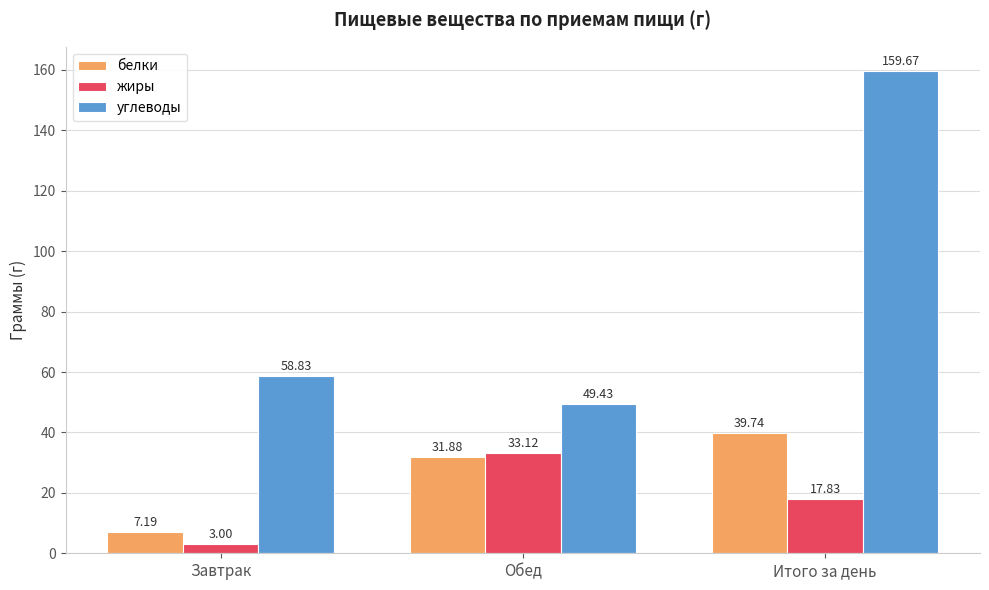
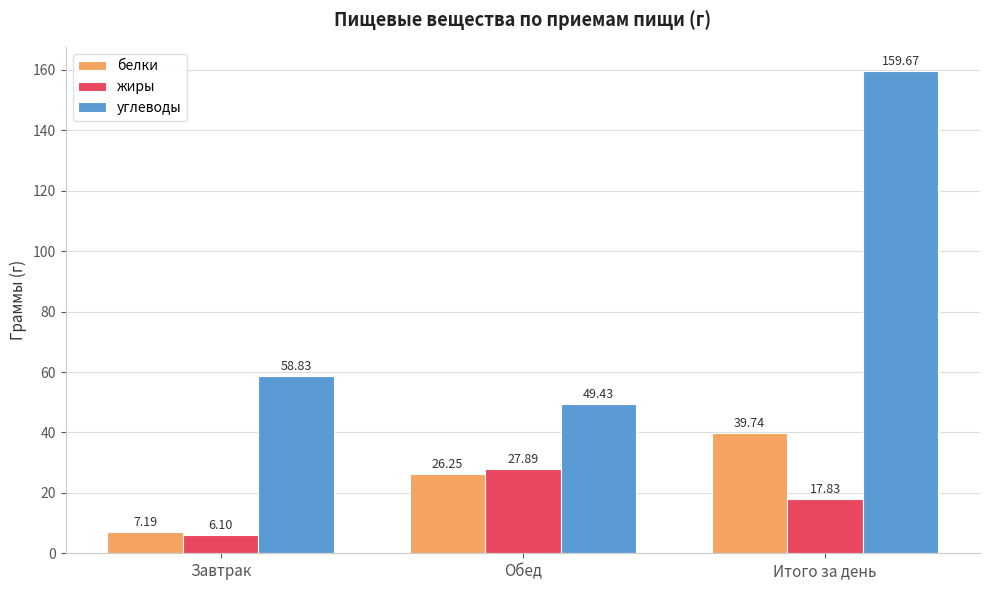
жиры, Завтрак: 3.00 -> 6.10
белки, Обед: 31.88 -> 26.25
жиры, Обед: 33.12 -> 27.89
